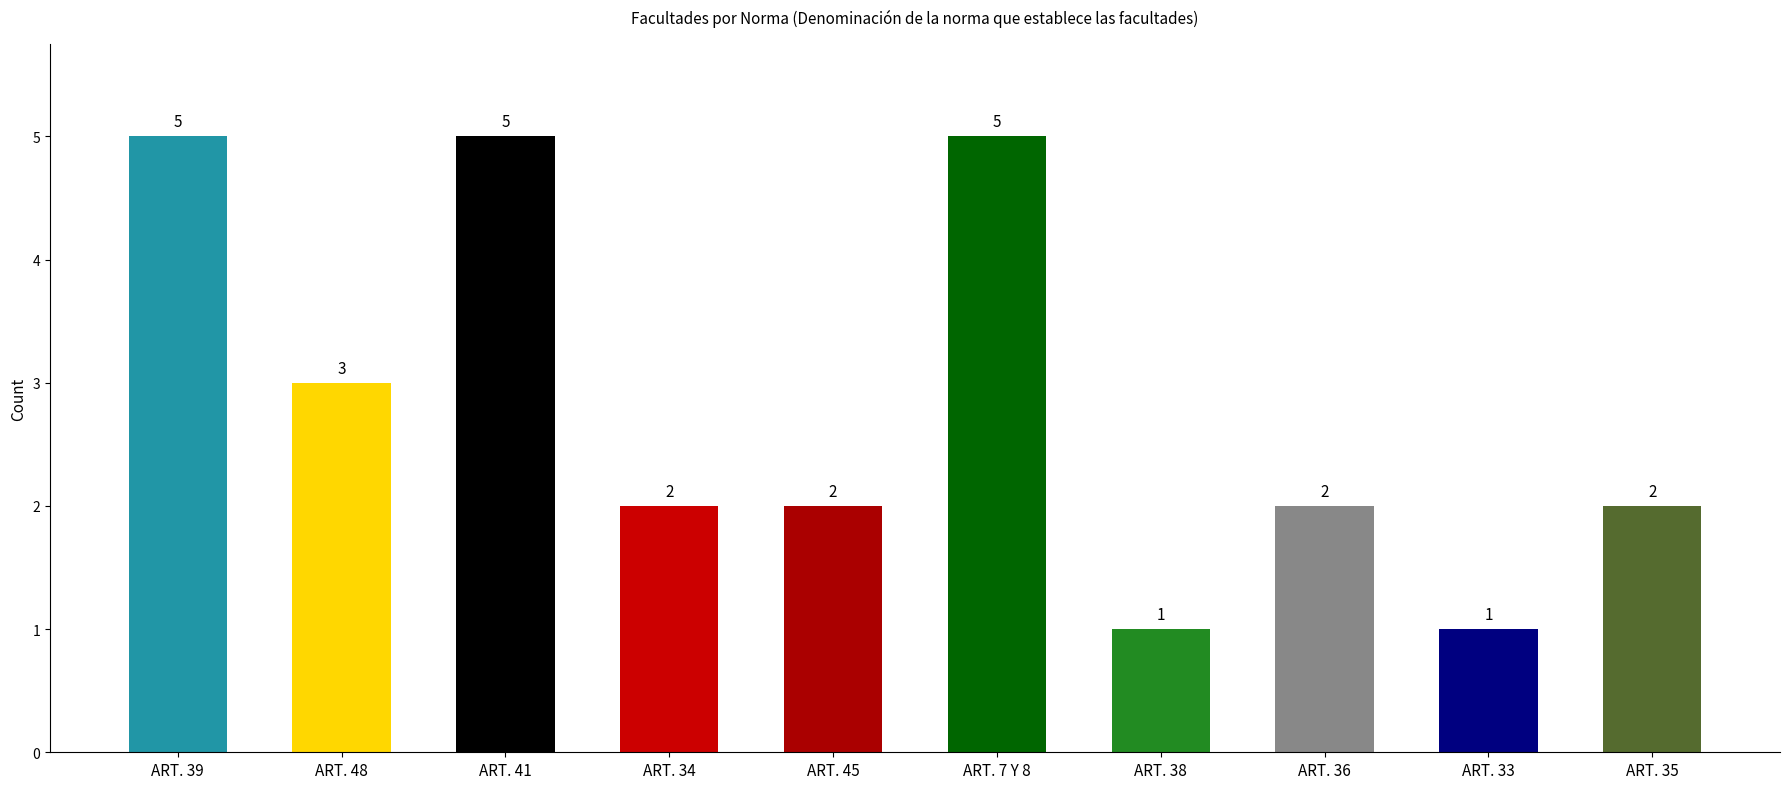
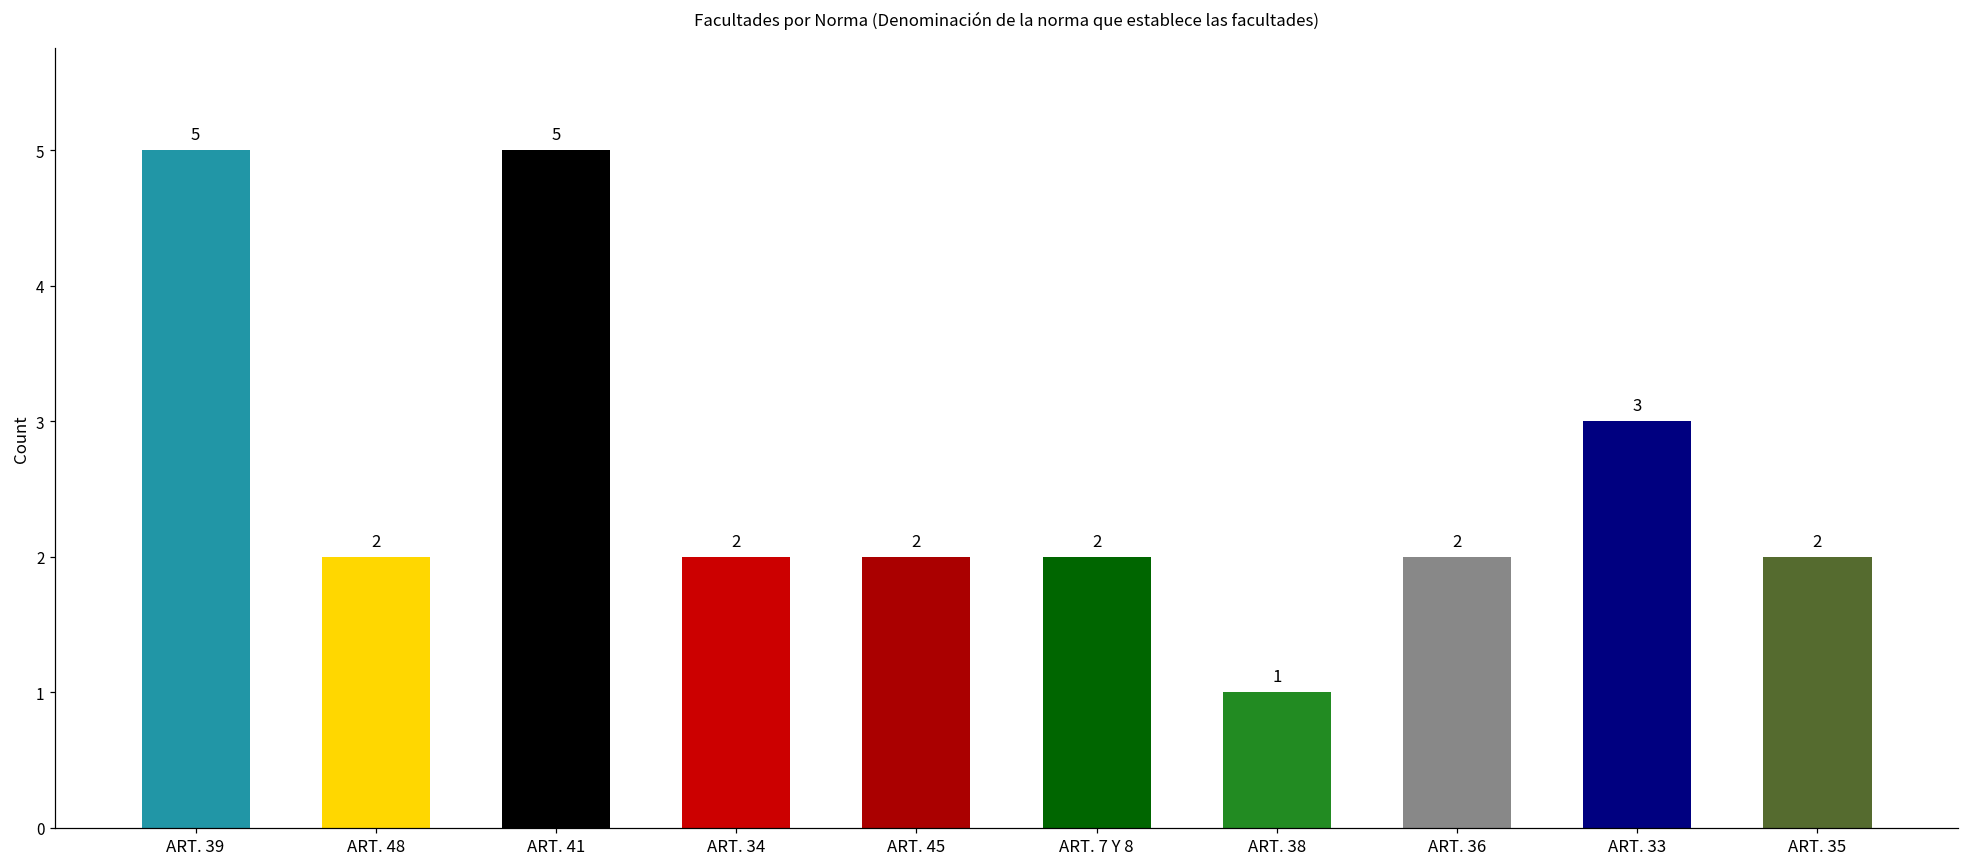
ART. 48: 3 -> 2
ART. 7 Y 8: 5 -> 2
ART. 33: 1 -> 3
